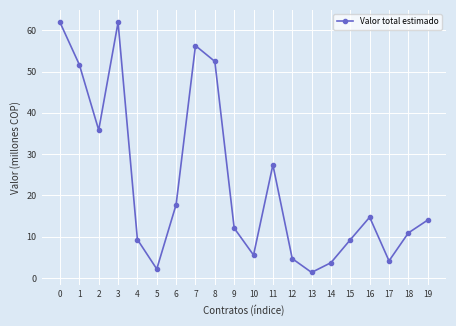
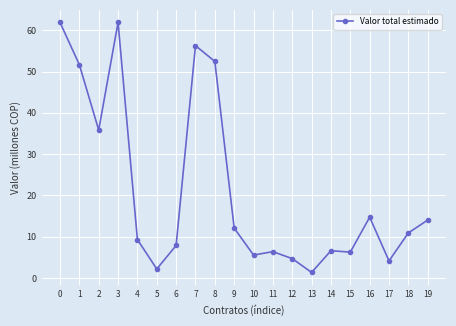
6: 18 -> 8
11: 27 -> 6
14: 4 -> 7
15: 9 -> 6
